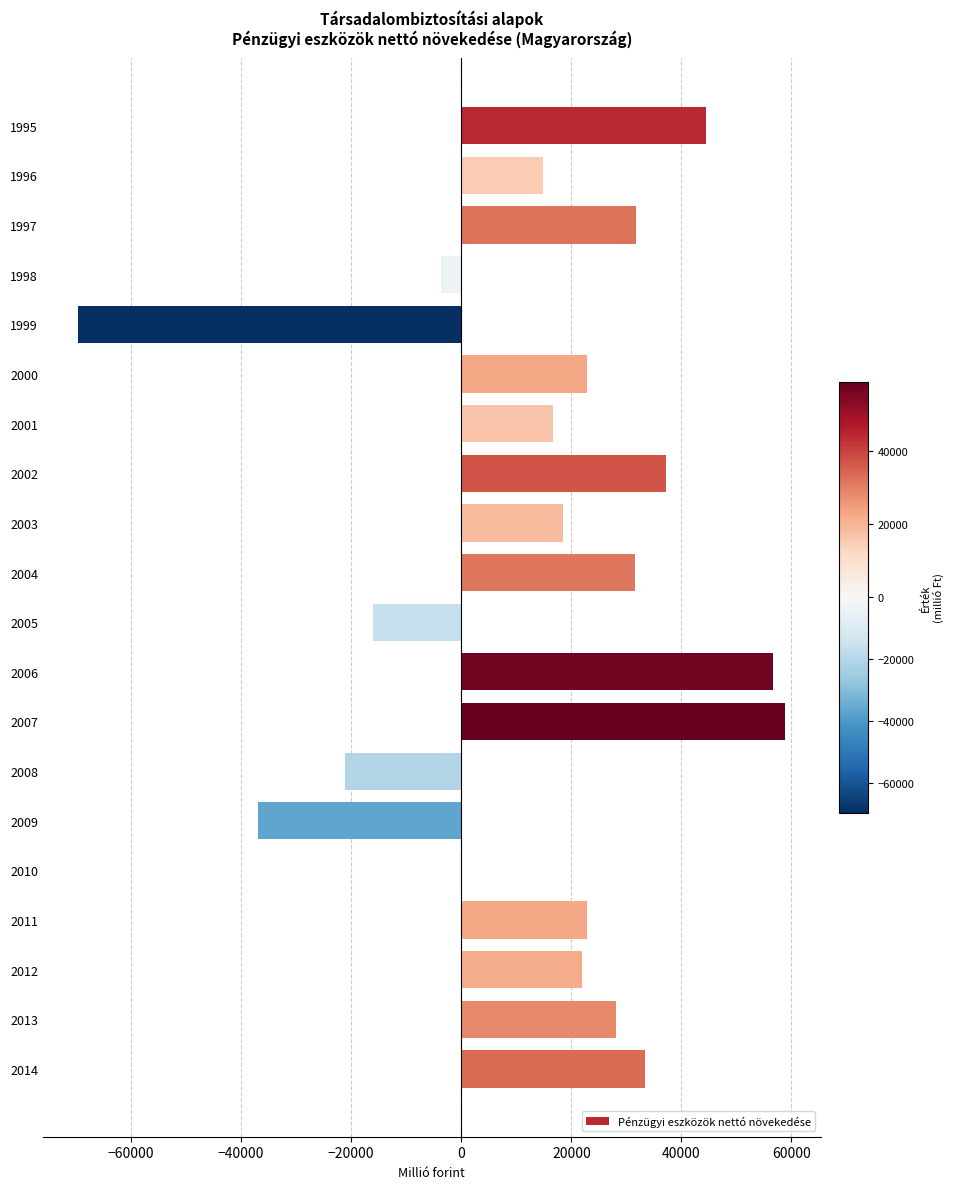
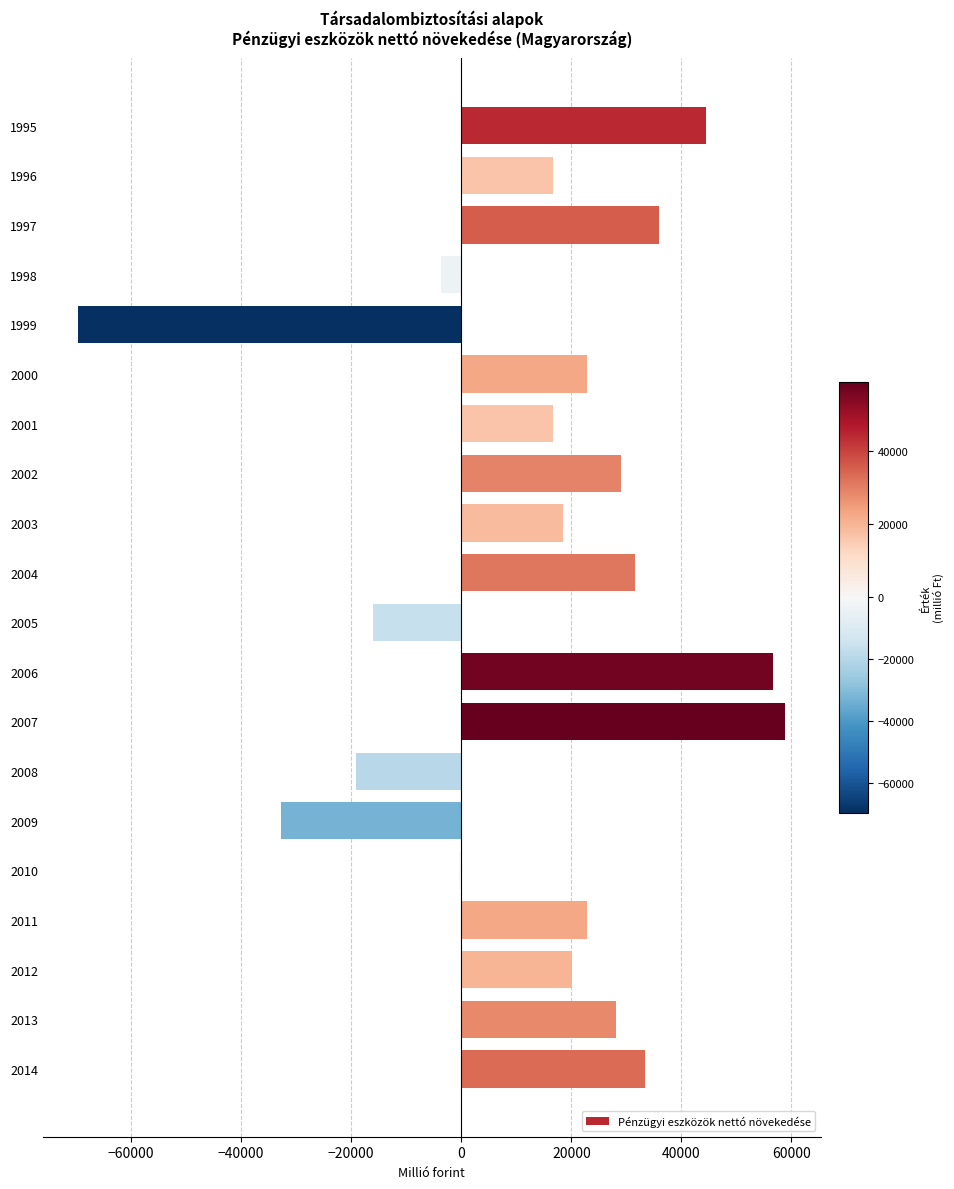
1996: 15000 -> 17000
1997: 32000 -> 36000
2002: 37000 -> 29000
2008: -21000 -> -19000
2009: -37000 -> -33000
2012: 22000 -> 20000
